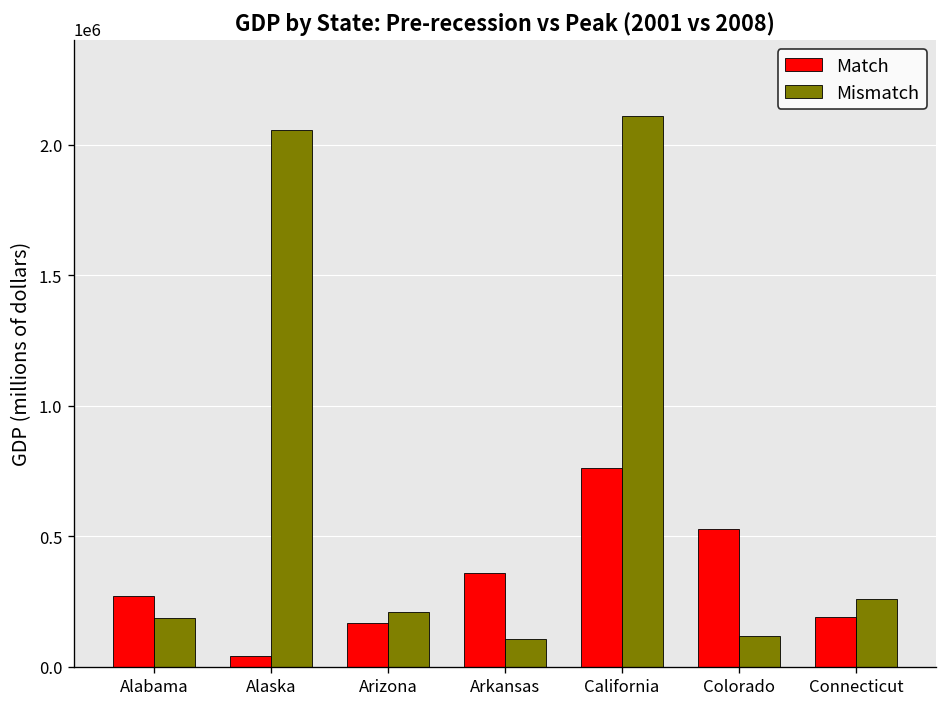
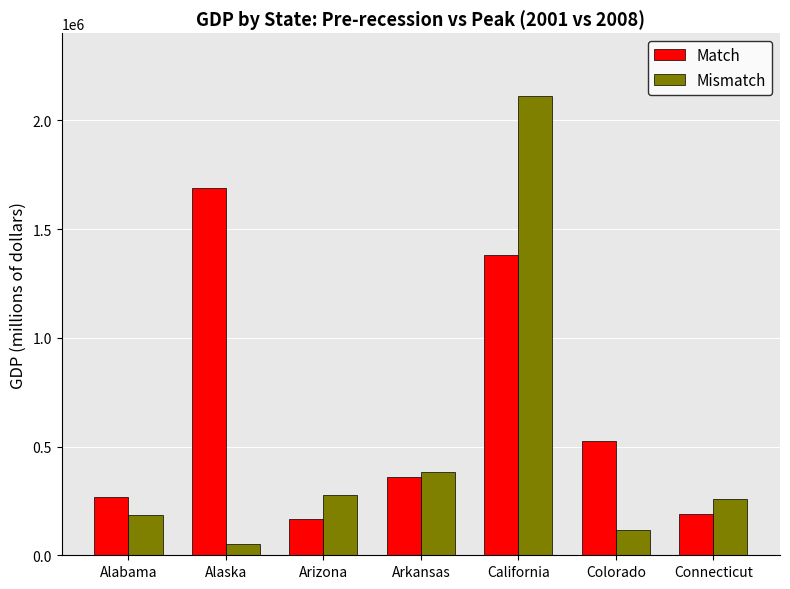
Match, Alaska: 40000 -> 1690000
Mismatch, Alaska: 2060000 -> 50000
Mismatch, Arizona: 210000 -> 280000
Mismatch, Arkansas: 110000 -> 380000
Match, California: 760000 -> 1380000
